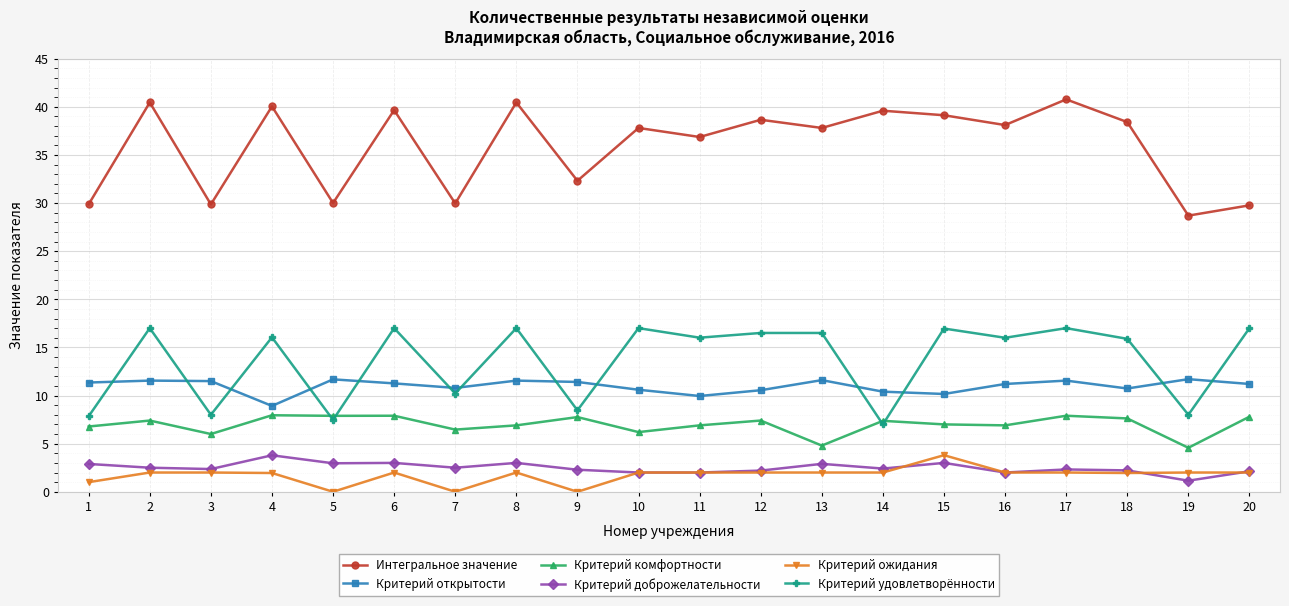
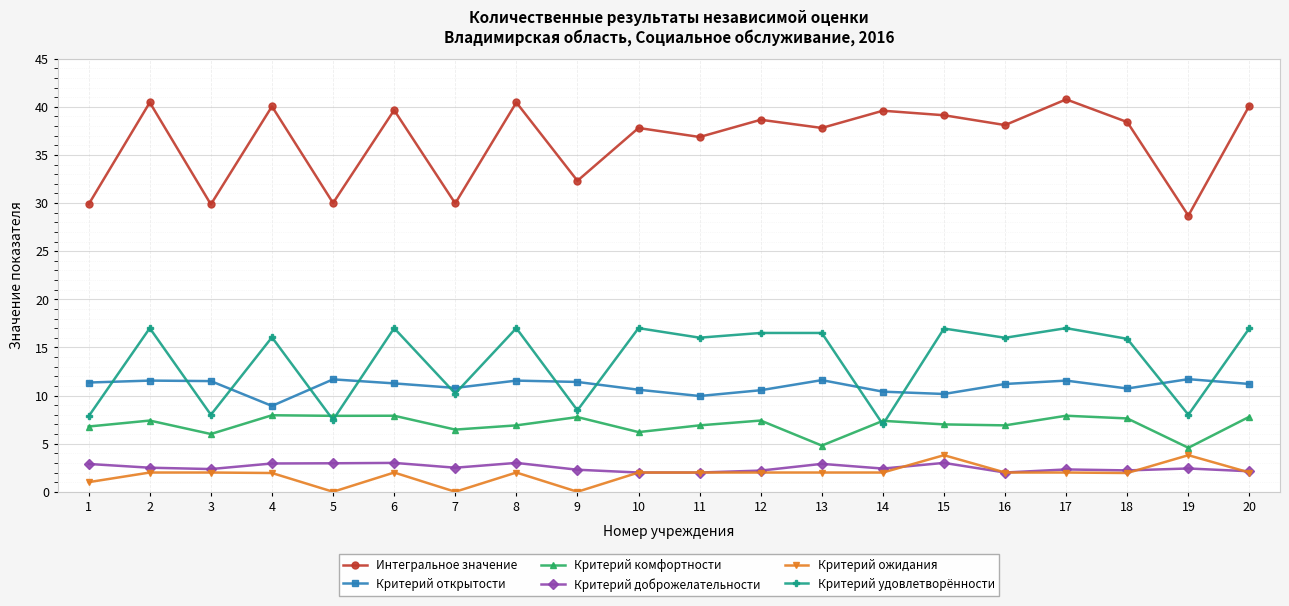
Критерий доброжелательности, 4: 4 -> 3
Критерий доброжелательности, 19: 1 -> 2
Критерий ожидания, 19: 2 -> 4
Интегральное значение, 20: 30 -> 40
